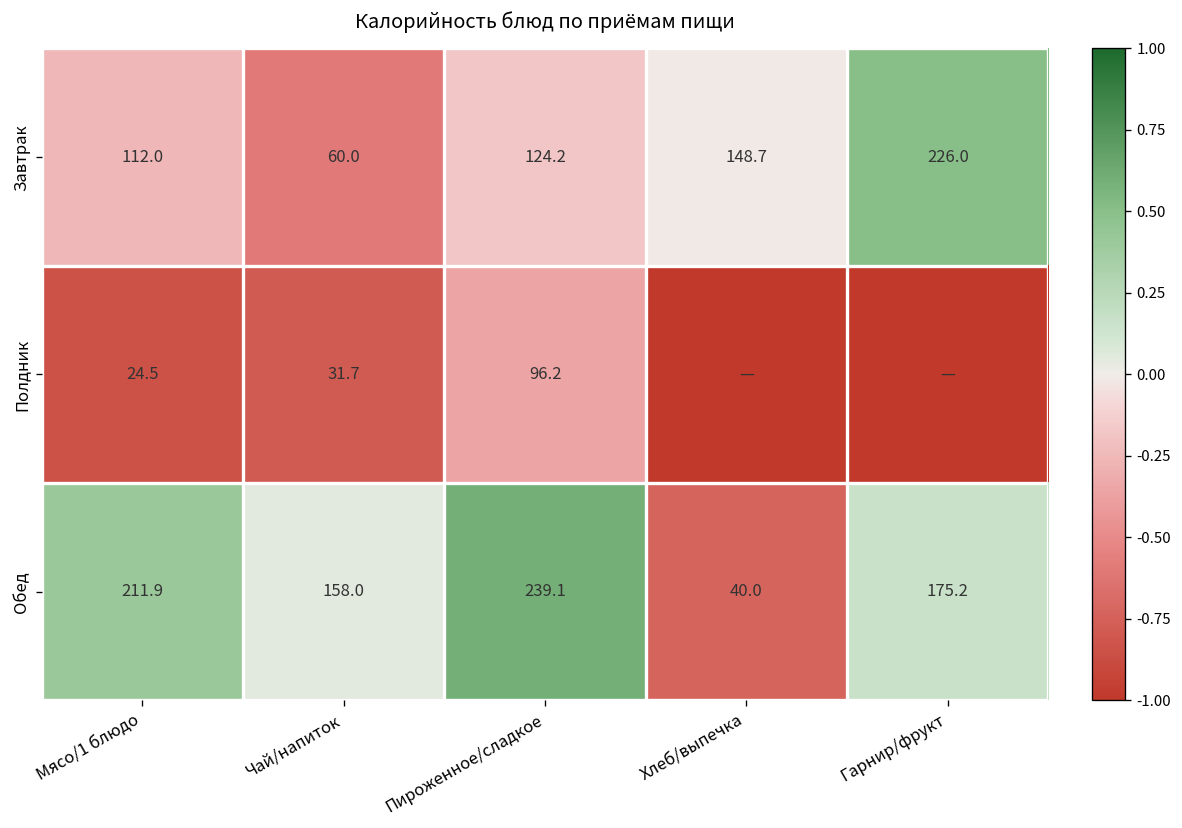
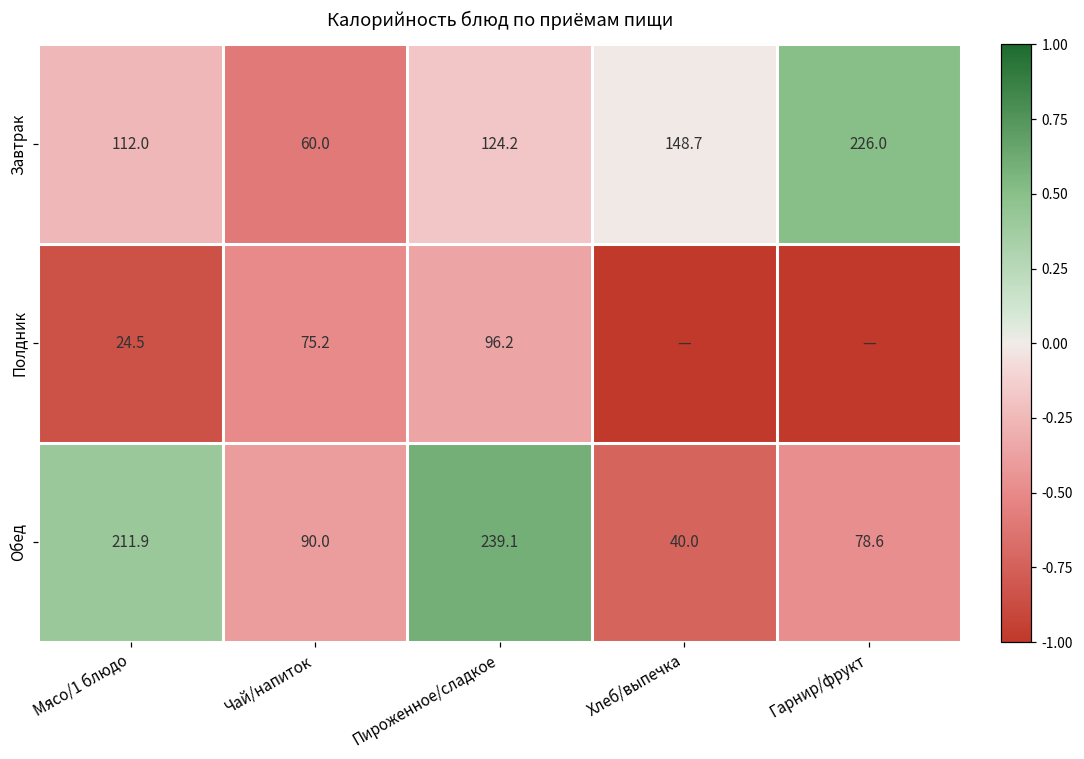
Полдник, Чай/напиток: 31.7 -> 75.2
Обед, Чай/напиток: 158.0 -> 90.0
Обед, Гарнир/фрукт: 175.2 -> 78.6
